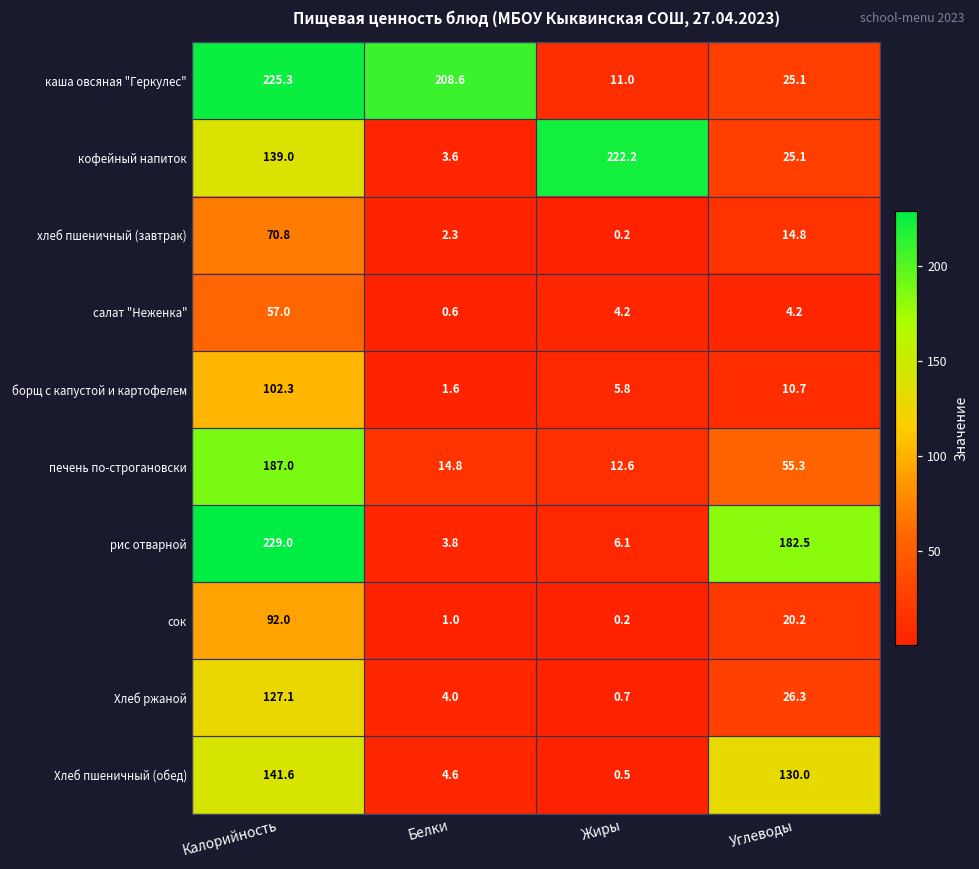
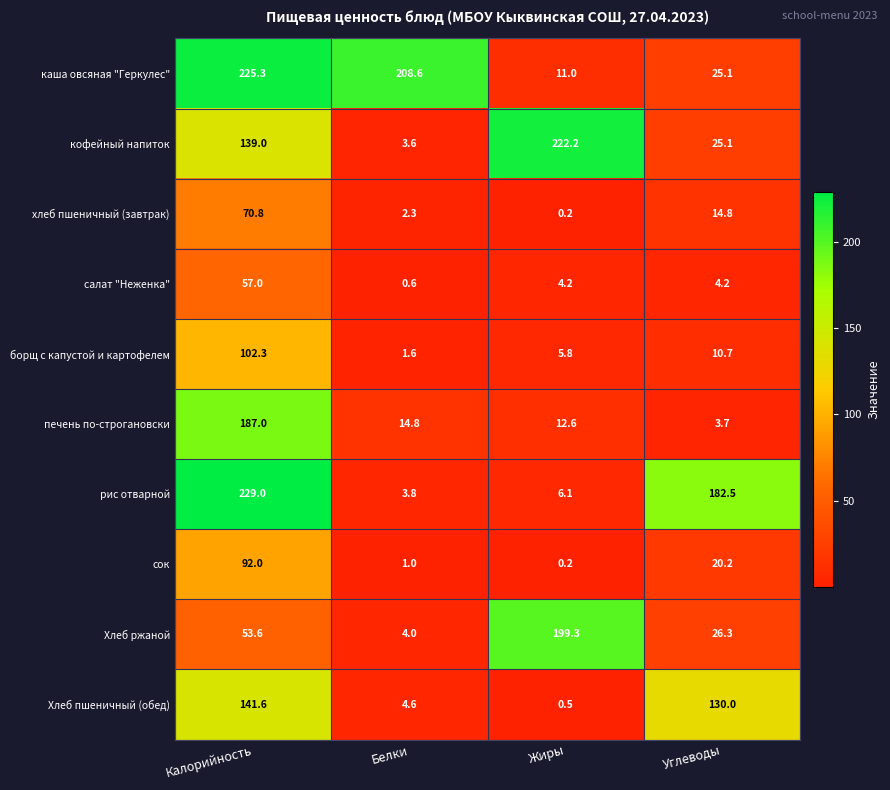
печень по-строгановски, Углеводы: 55.3 -> 3.7
Хлеб ржаной, Калорийность: 127.1 -> 53.6
Хлеб ржаной, Жиры: 0.7 -> 199.3
